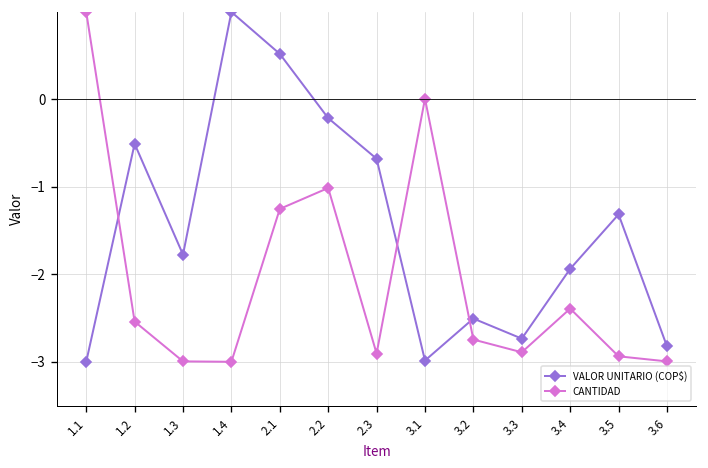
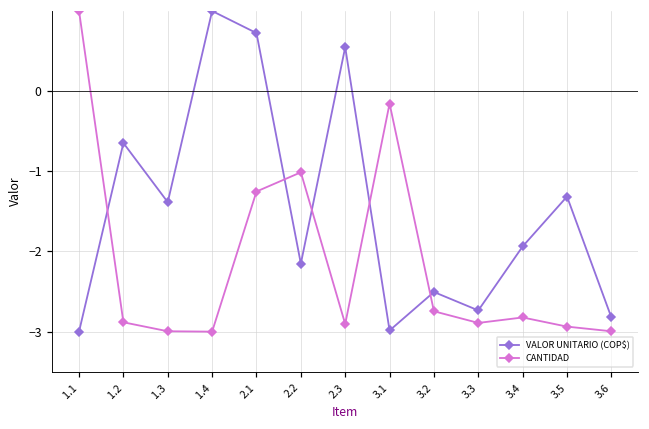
VALOR UNITARIO (COP$), 1.2: -0.5 -> -0.6
CANTIDAD, 1.2: -2.5 -> -2.9
VALOR UNITARIO (COP$), 1.3: -1.8 -> -1.4
VALOR UNITARIO (COP$), 2.1: 0.5 -> 0.7
VALOR UNITARIO (COP$), 2.2: -0.2 -> -2.2
VALOR UNITARIO (COP$), 2.3: -0.7 -> 0.5
CANTIDAD, 3.1: 0.0 -> -0.2
CANTIDAD, 3.4: -2.4 -> -2.8
